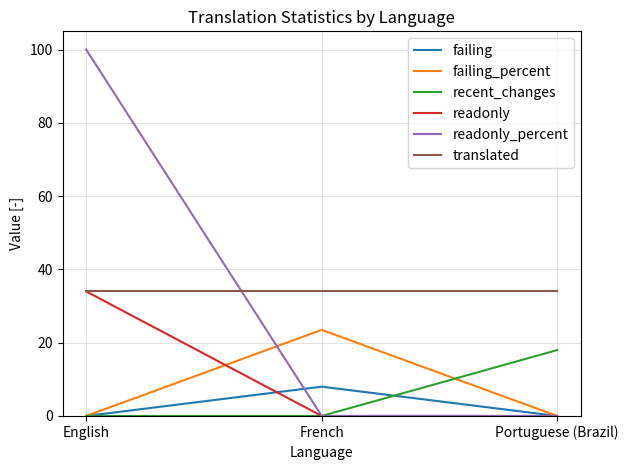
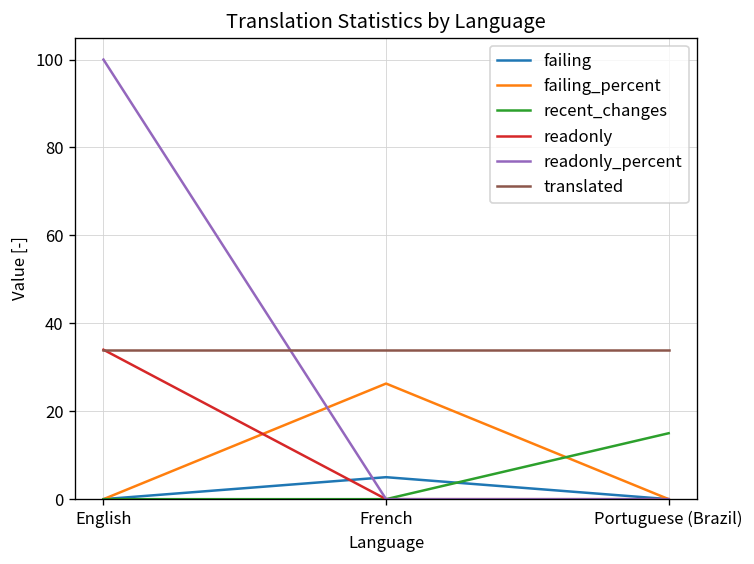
failing, French: 8 -> 5
failing_percent, French: 24 -> 26
recent_changes, Portuguese (Brazil): 18 -> 15
